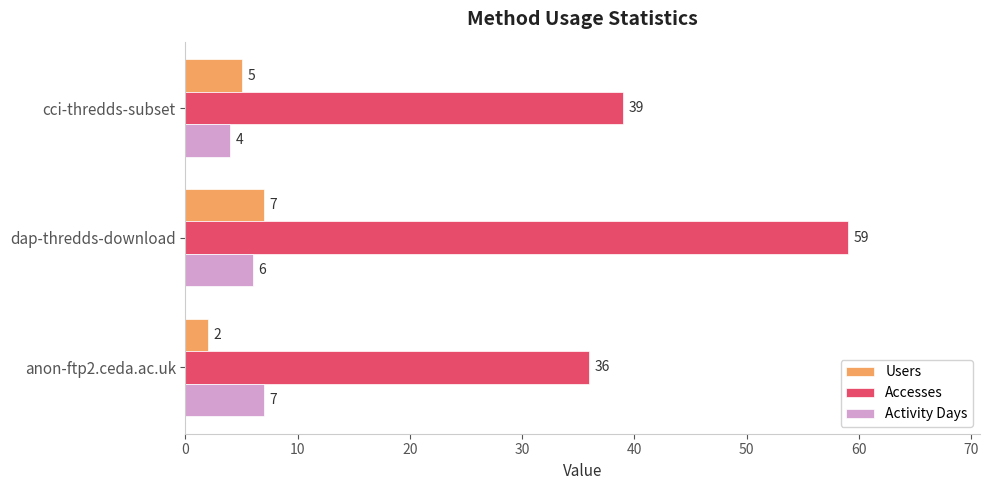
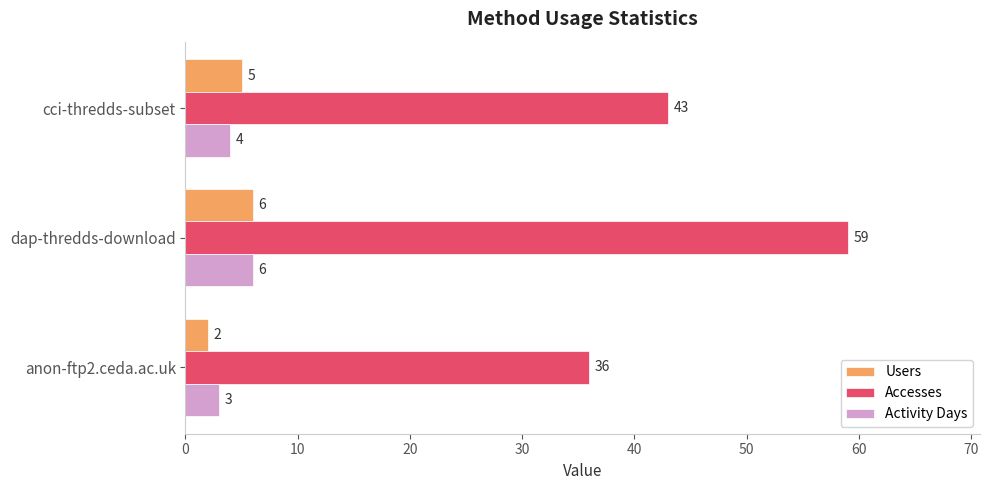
Accesses, cci-thredds-subset: 39 -> 43
Users, dap-thredds-download: 7 -> 6
Activity Days, anon-ftp2.ceda.ac.uk: 7 -> 3
